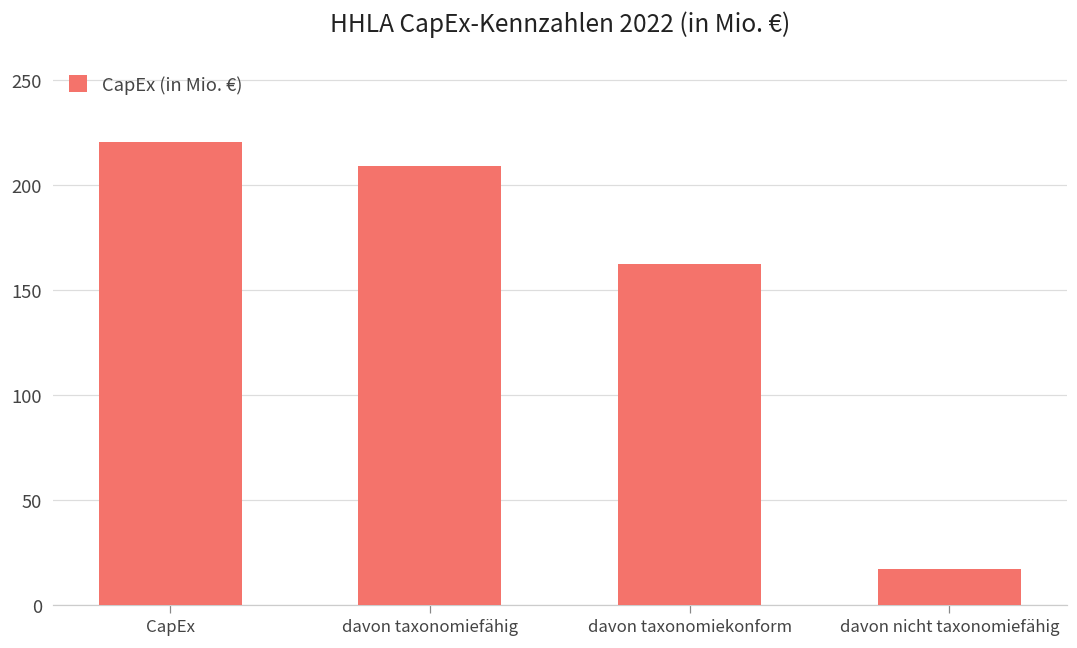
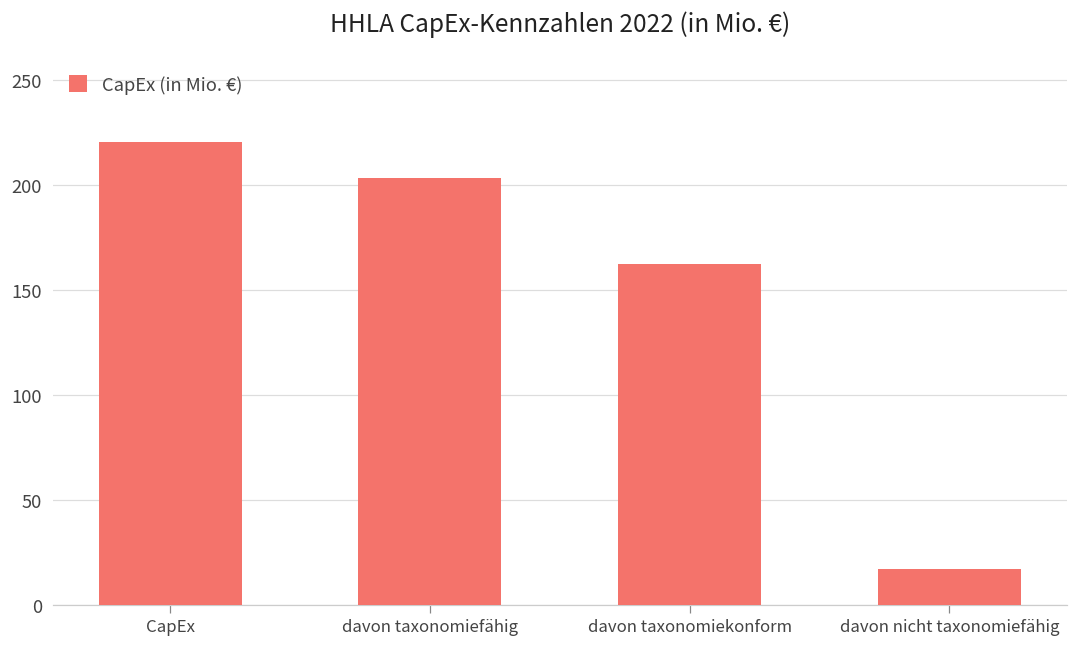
davon taxonomiefähig: 209 -> 203
